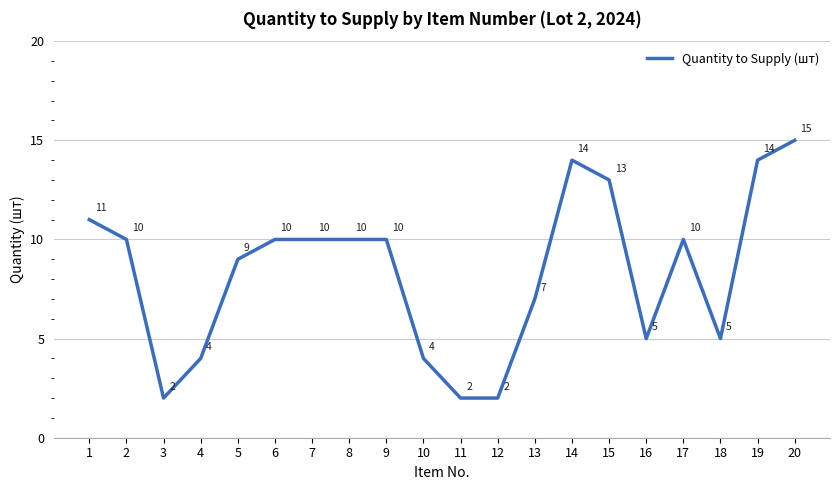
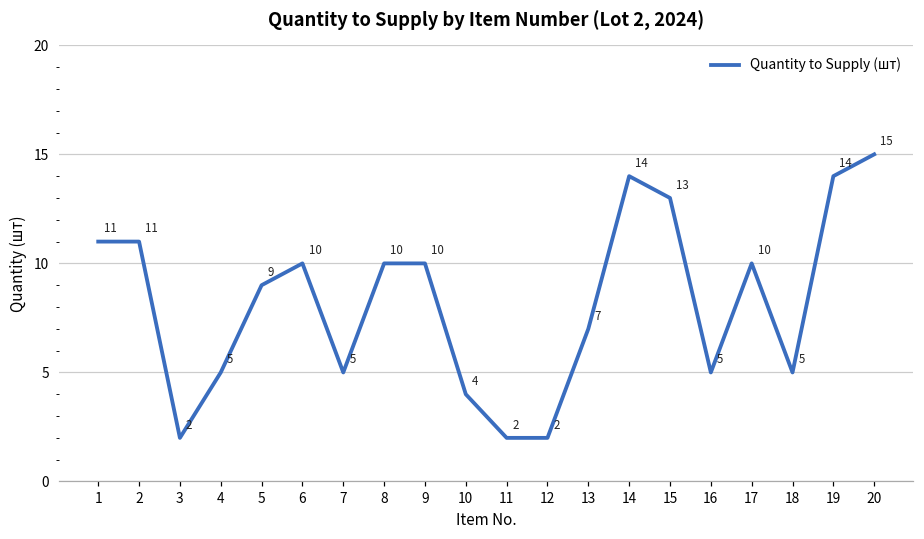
2: 10 -> 11
4: 4 -> 5
7: 10 -> 5
